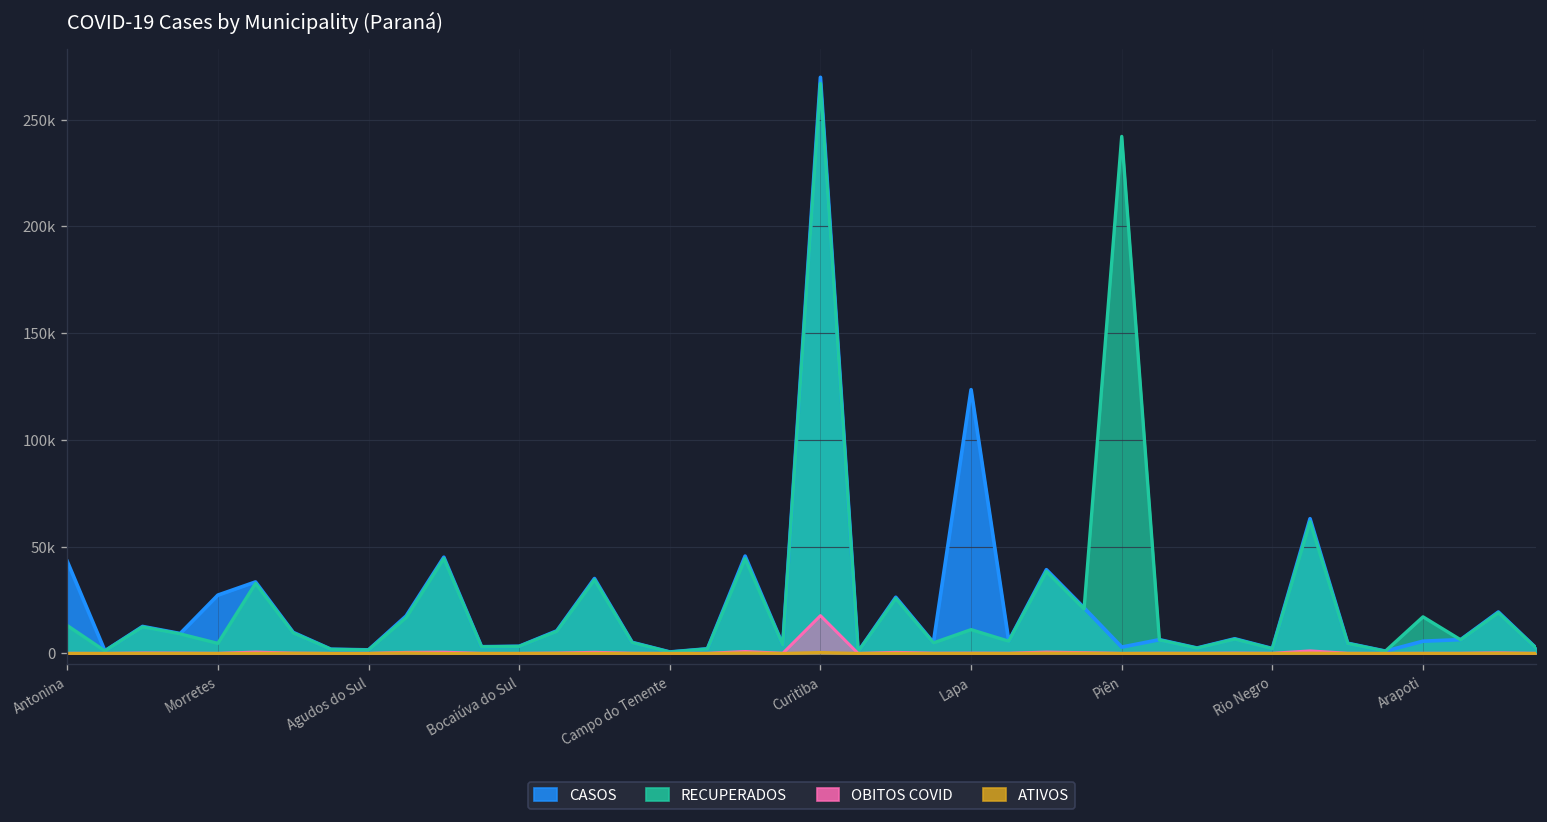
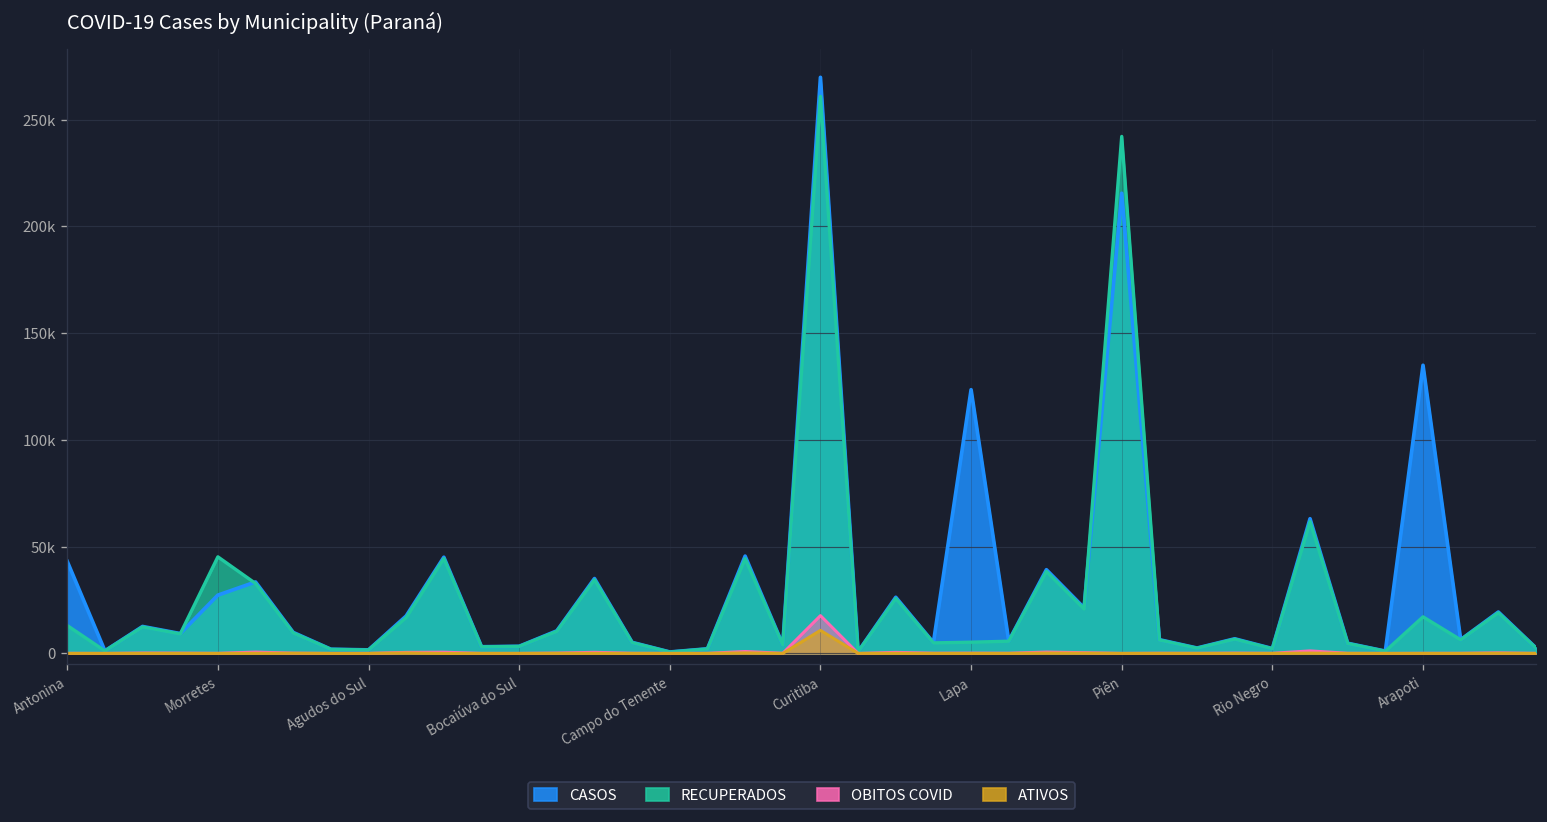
RECUPERADOS, Morretes: 5000 -> 45000
RECUPERADOS, Curitiba: 267000 -> 261000
ATIVOS, Curitiba: 0 -> 11000
RECUPERADOS, Lapa: 11000 -> 5000
CASOS, Piên: 3000 -> 216000
CASOS, Arapoti: 6000 -> 135000
